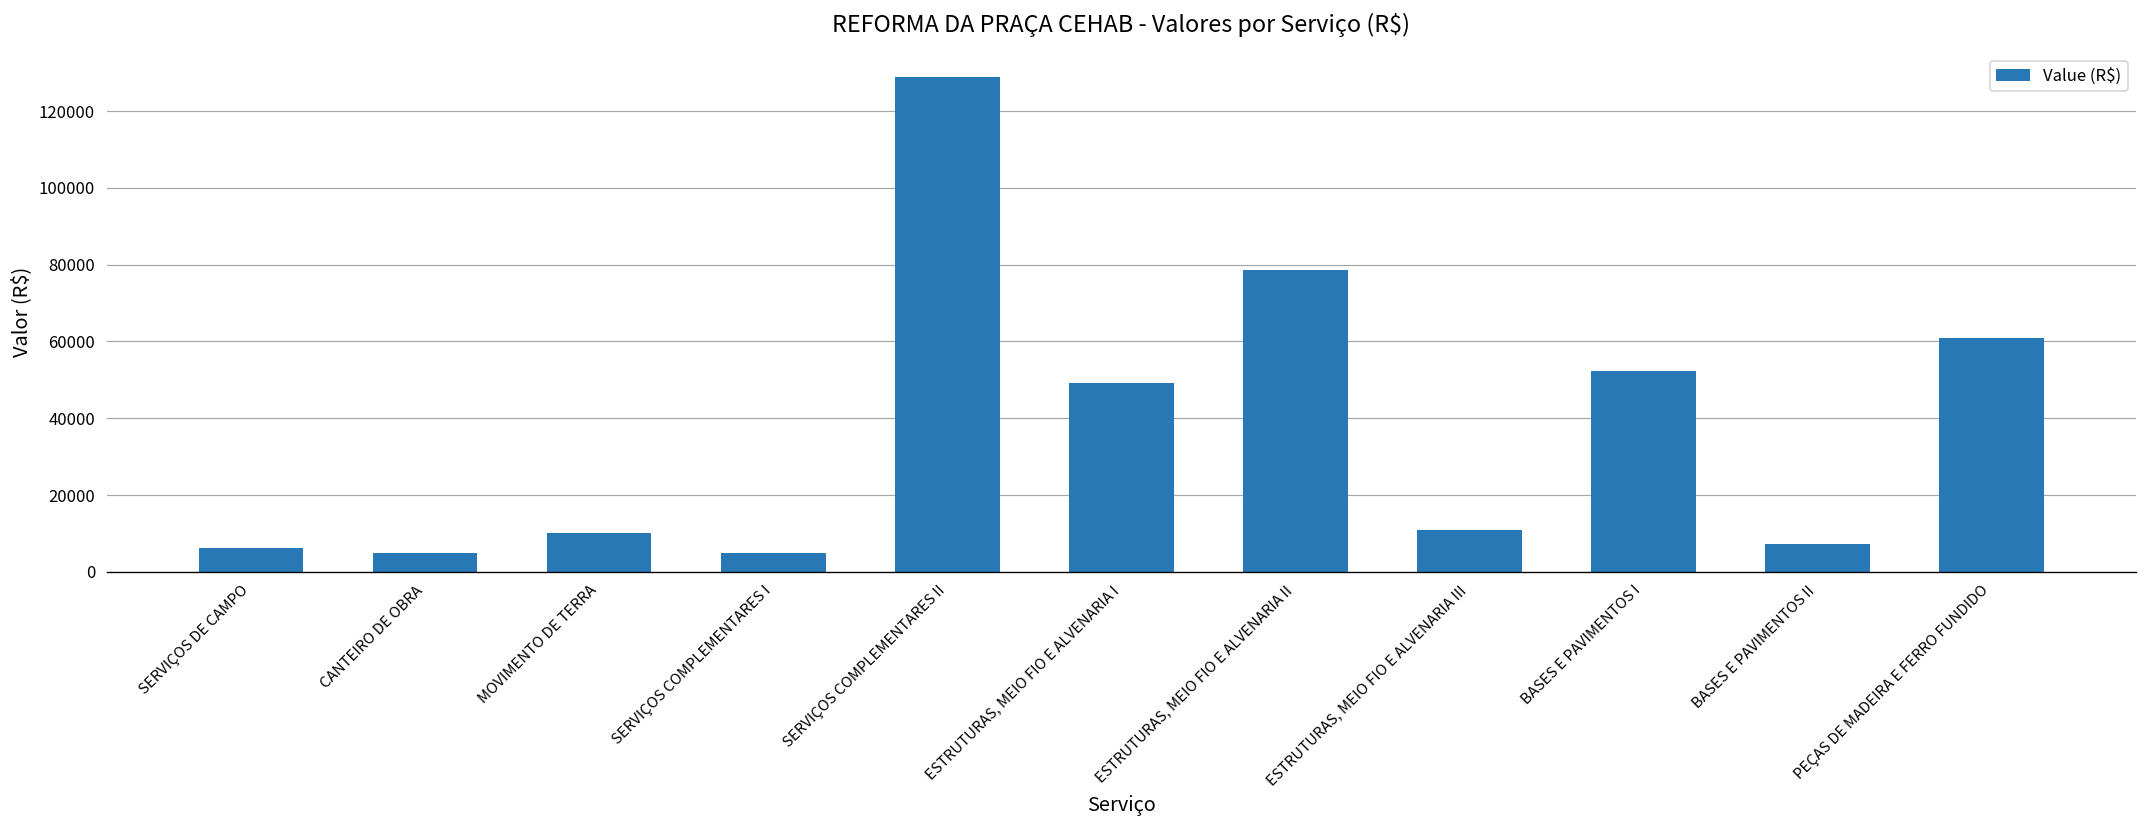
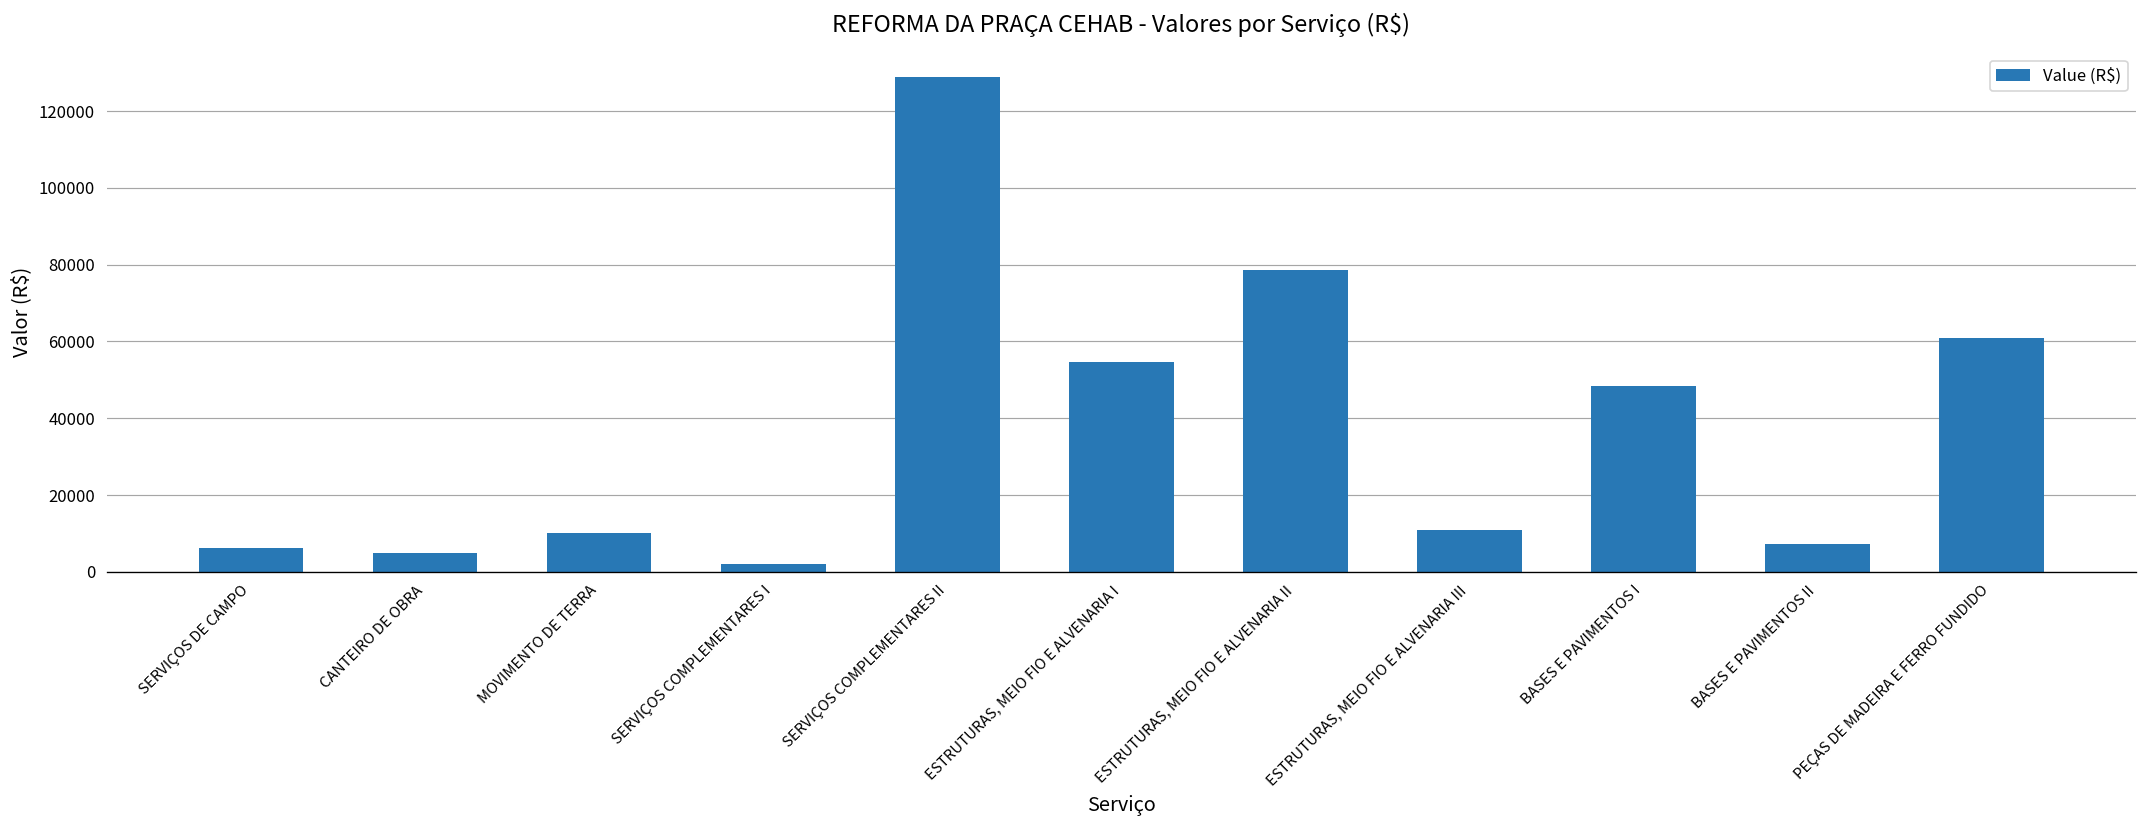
SERVIÇOS COMPLEMENTARES I: 5000 -> 2000
ESTRUTURAS, MEIO FIO E ALVENARIA I: 49000 -> 55000
BASES E PAVIMENTOS I: 52000 -> 48000
